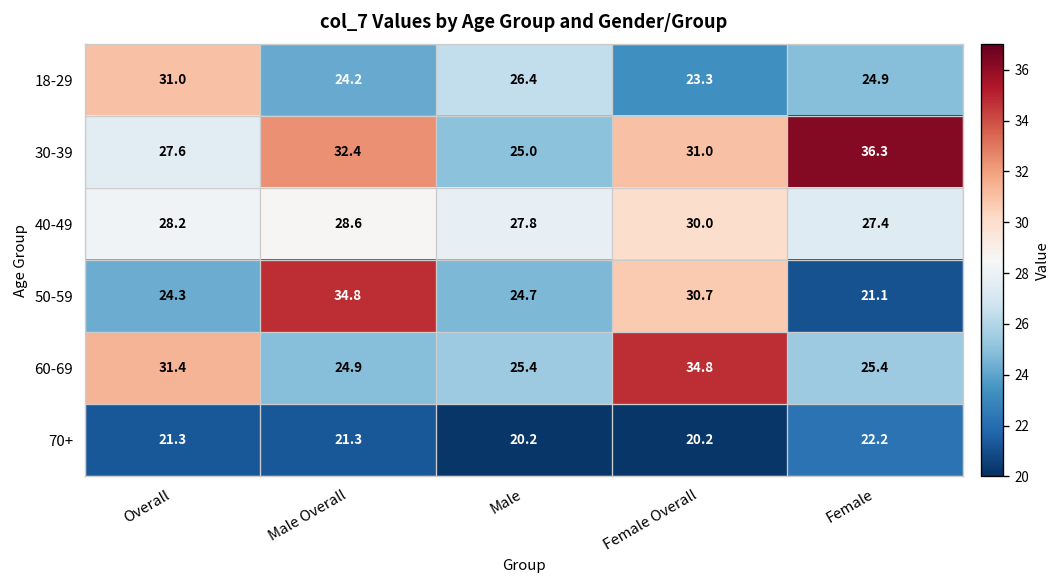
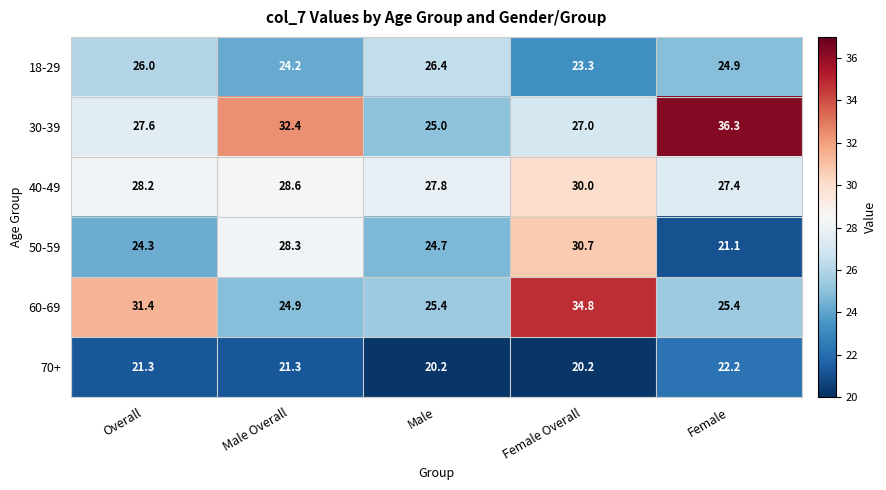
18-29, Overall: 31.0 -> 26.0
30-39, Female Overall: 31.0 -> 27.0
50-59, Male Overall: 34.8 -> 28.3
